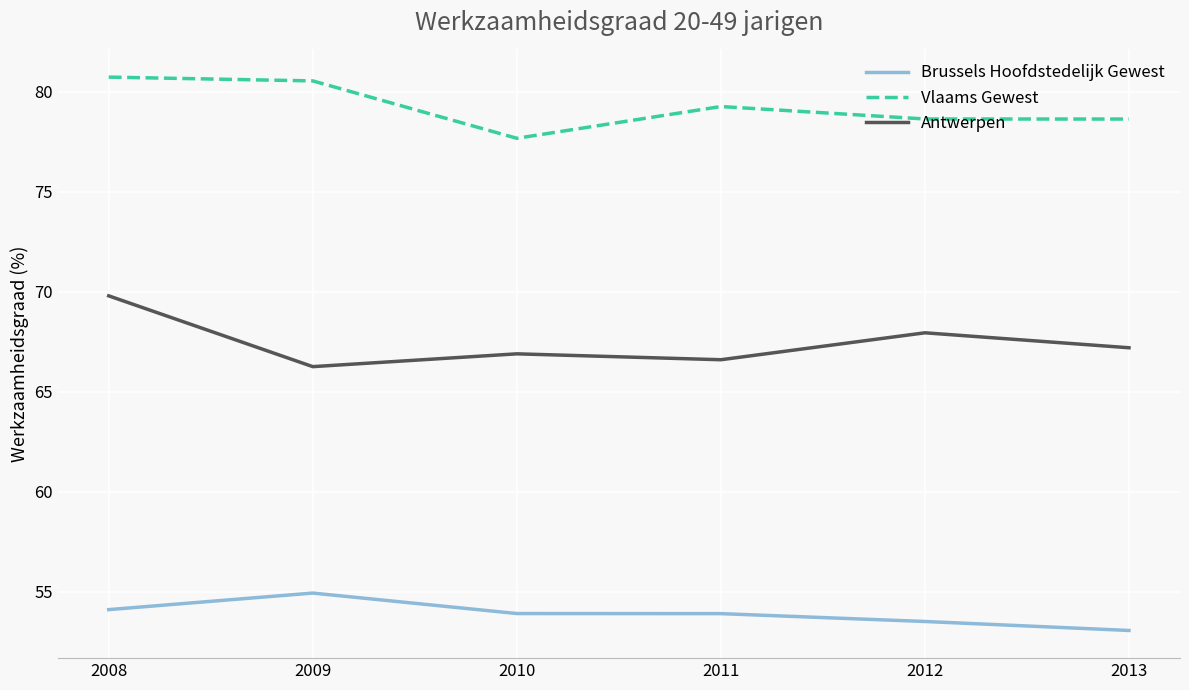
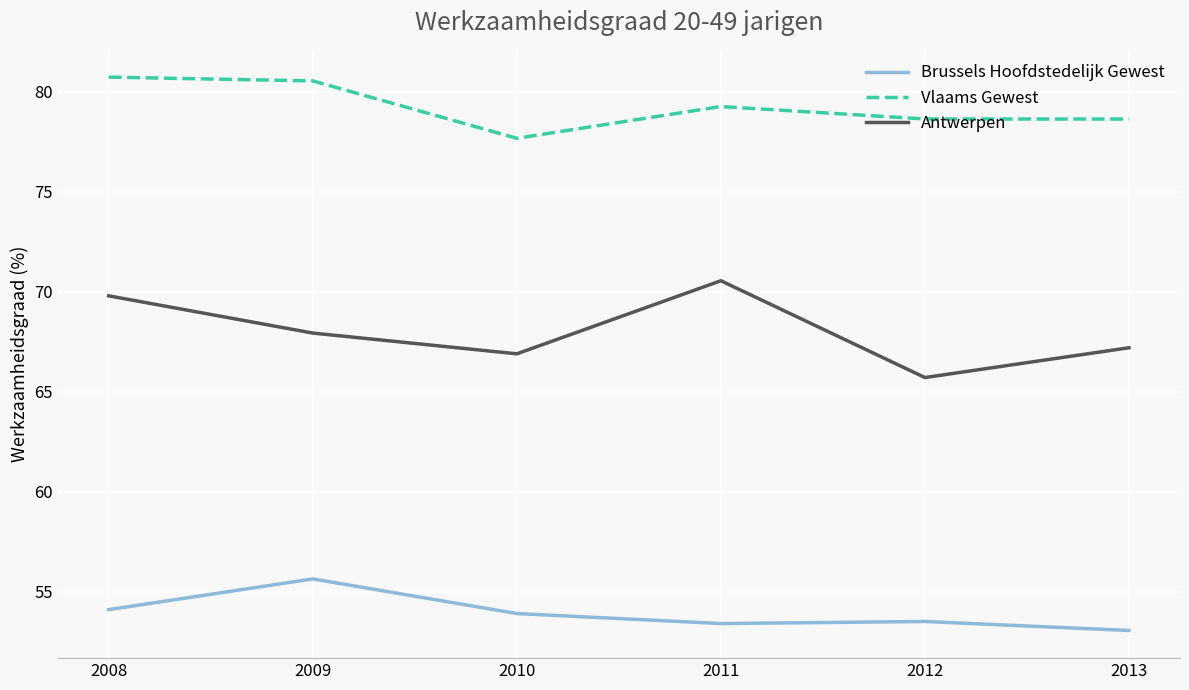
Brussels Hoofdstedelijk Gewest, 2009: 54.9 -> 55.6
Antwerpen, 2009: 66.2 -> 67.9
Brussels Hoofdstedelijk Gewest, 2011: 53.9 -> 53.4
Antwerpen, 2011: 66.6 -> 70.5
Antwerpen, 2012: 67.9 -> 65.7
